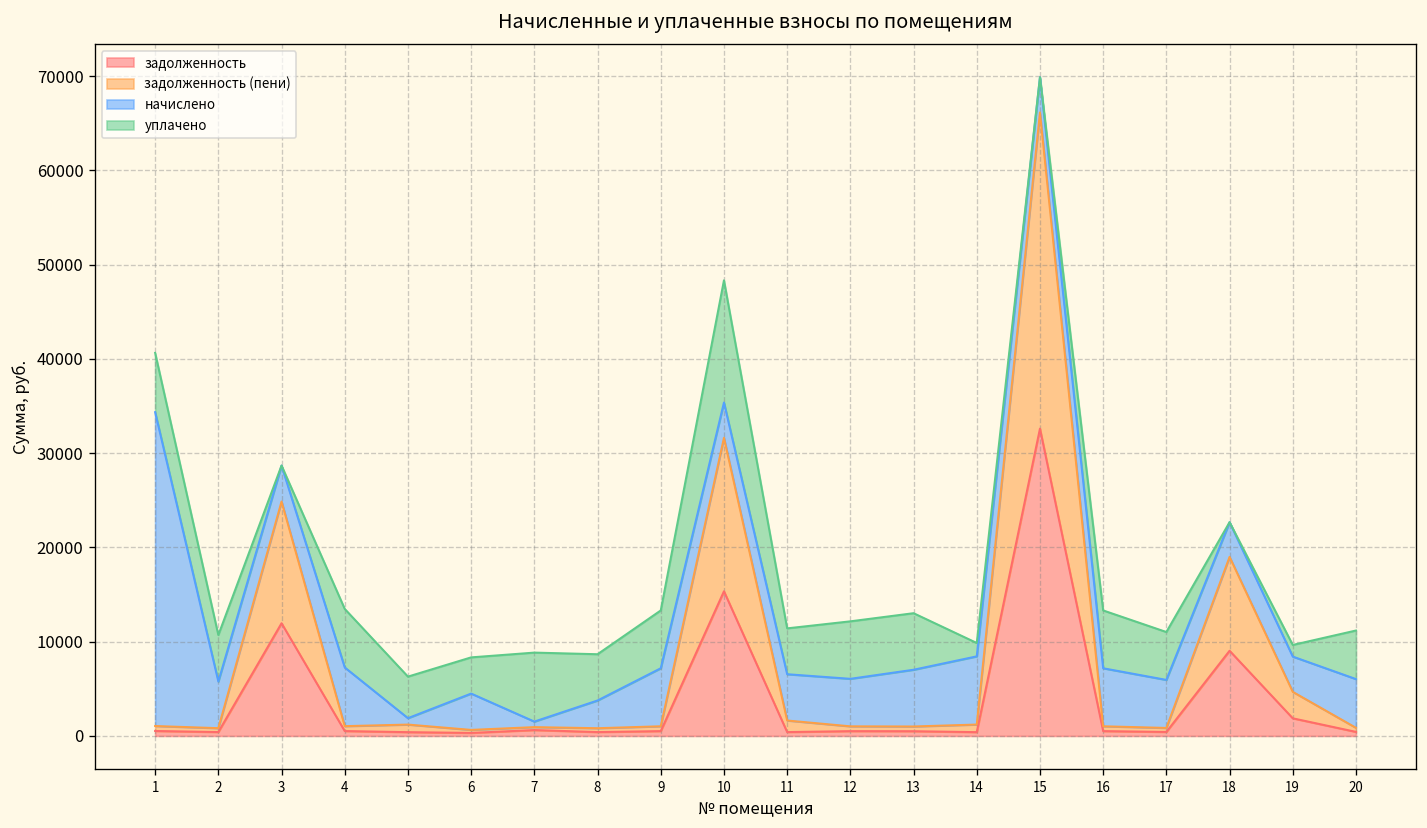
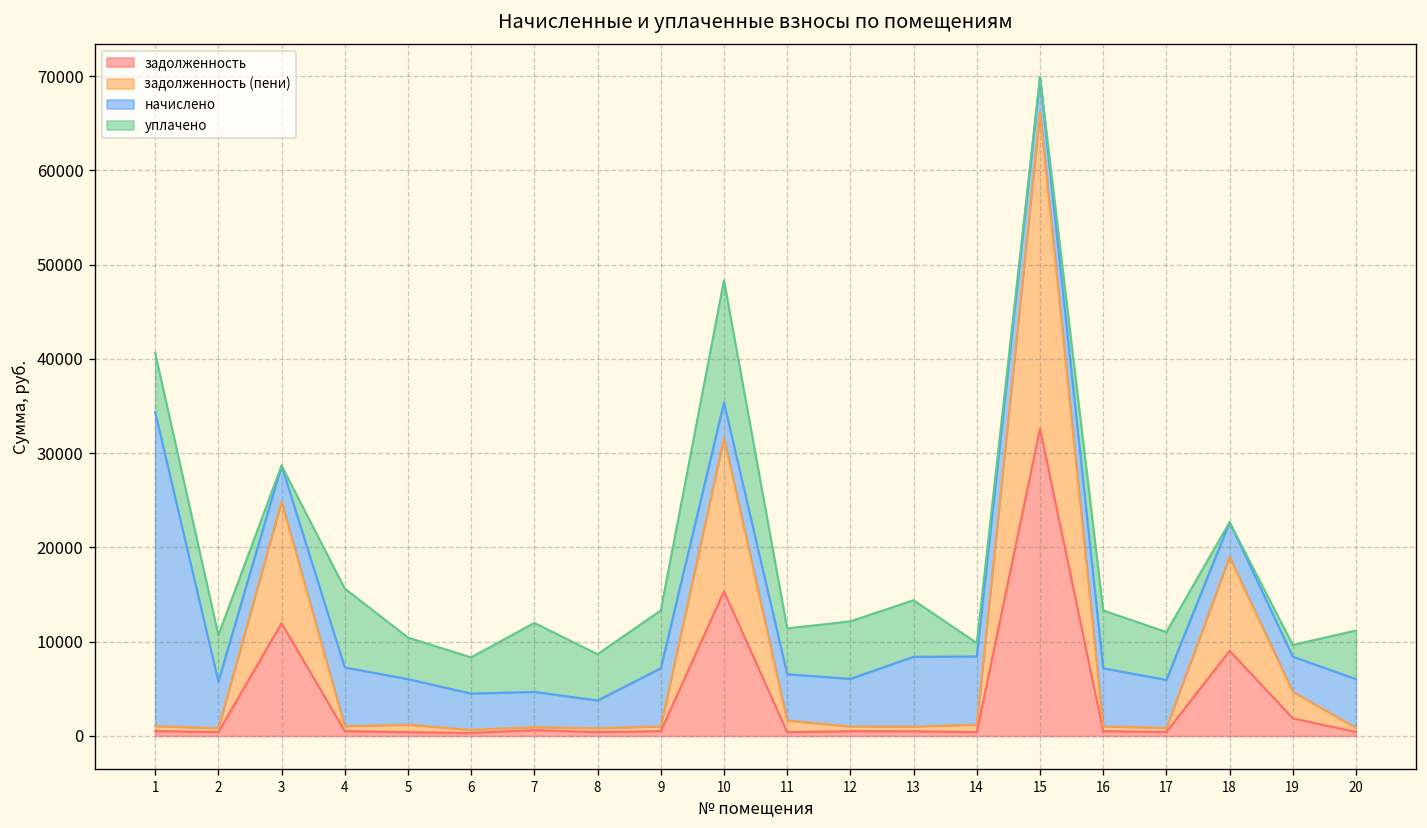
уплачено, 4: 6000 -> 8000
начислено, 5: 1000 -> 5000
начислено, 7: 1000 -> 4000
начислено, 13: 6000 -> 7000
